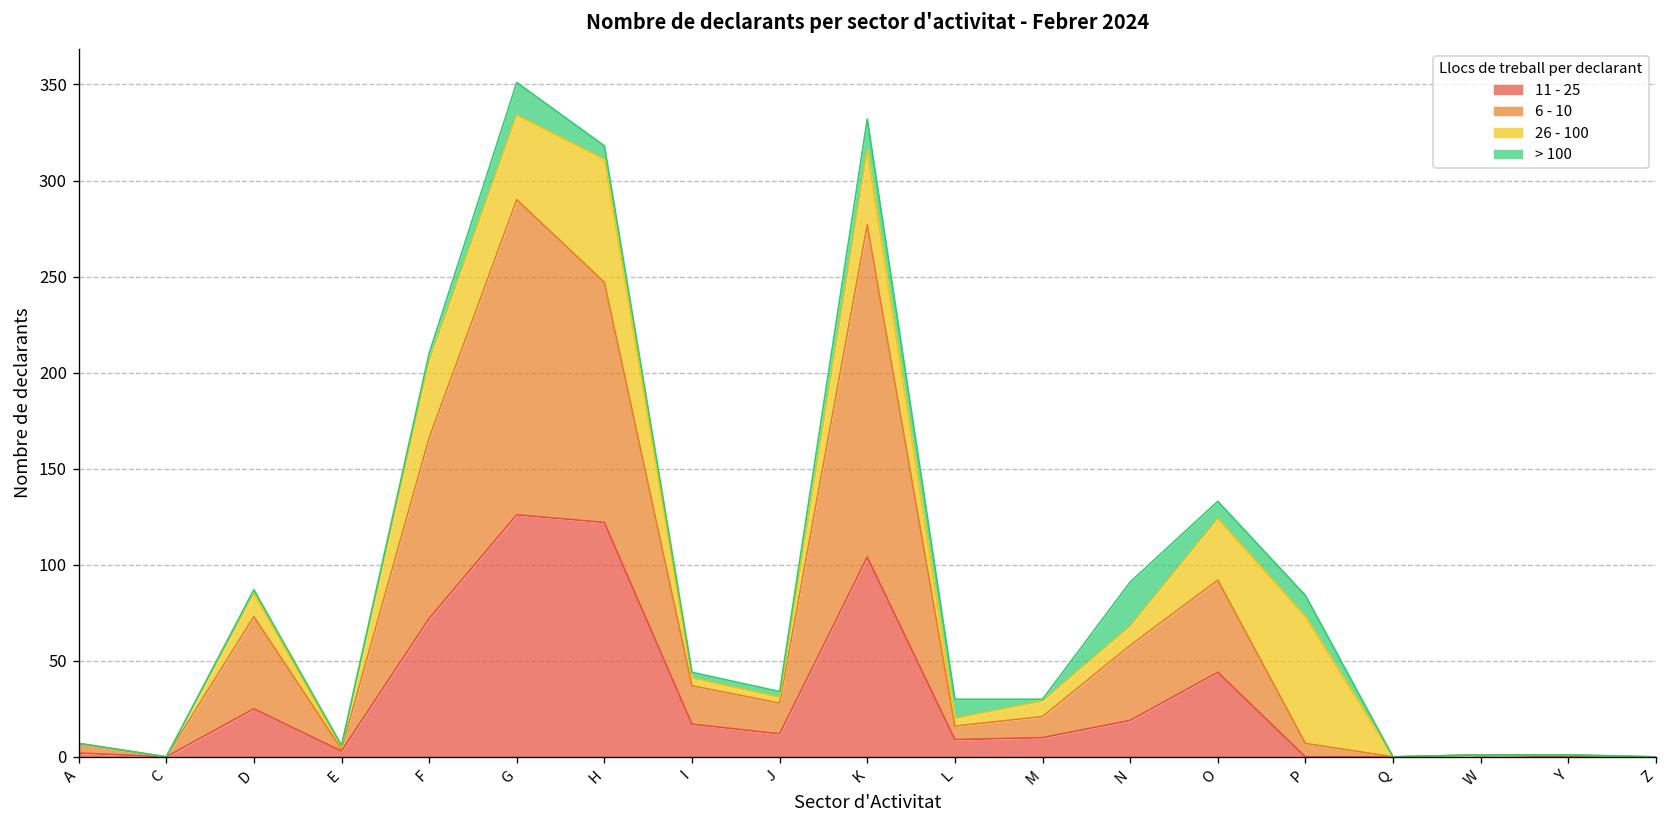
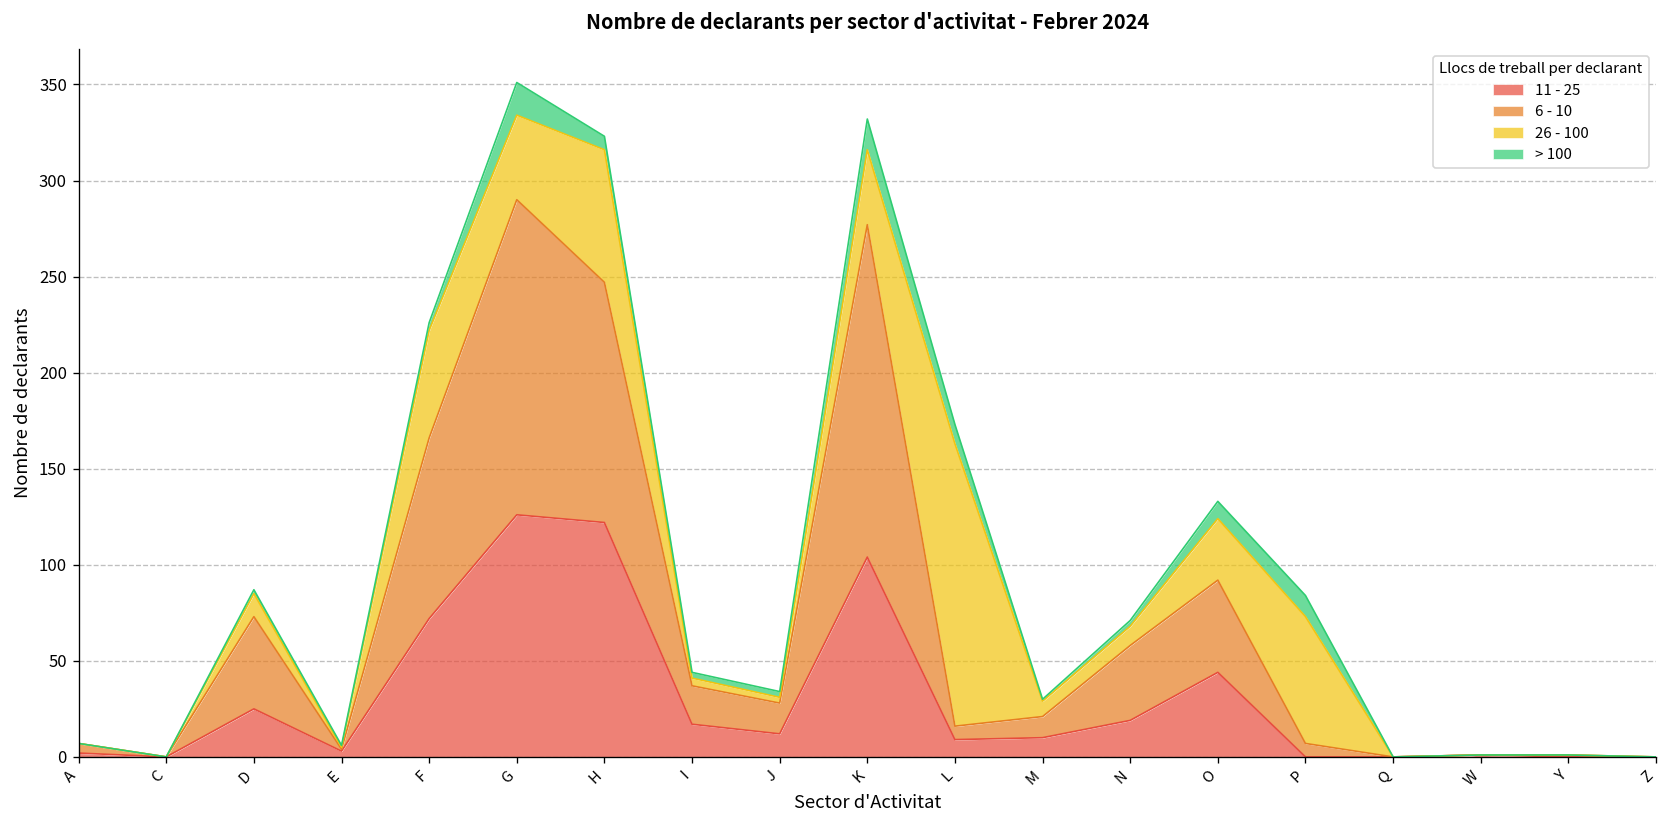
26 - 100, F: 40 -> 56
26 - 100, H: 64 -> 69
26 - 100, L: 4 -> 147
> 100, N: 23 -> 3
